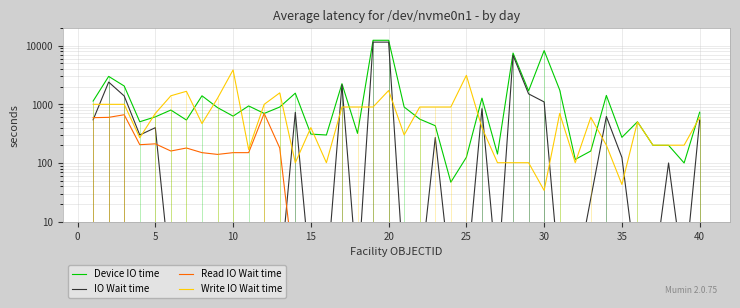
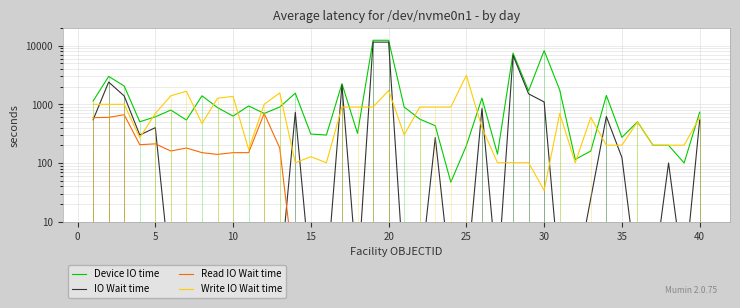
Write IO Wait time, 10: 4000 -> 1400
Write IO Wait time, 15: 400 -> 130
Device IO time, 25: 130 -> 200
Write IO Wait time, 35: 40 -> 200
